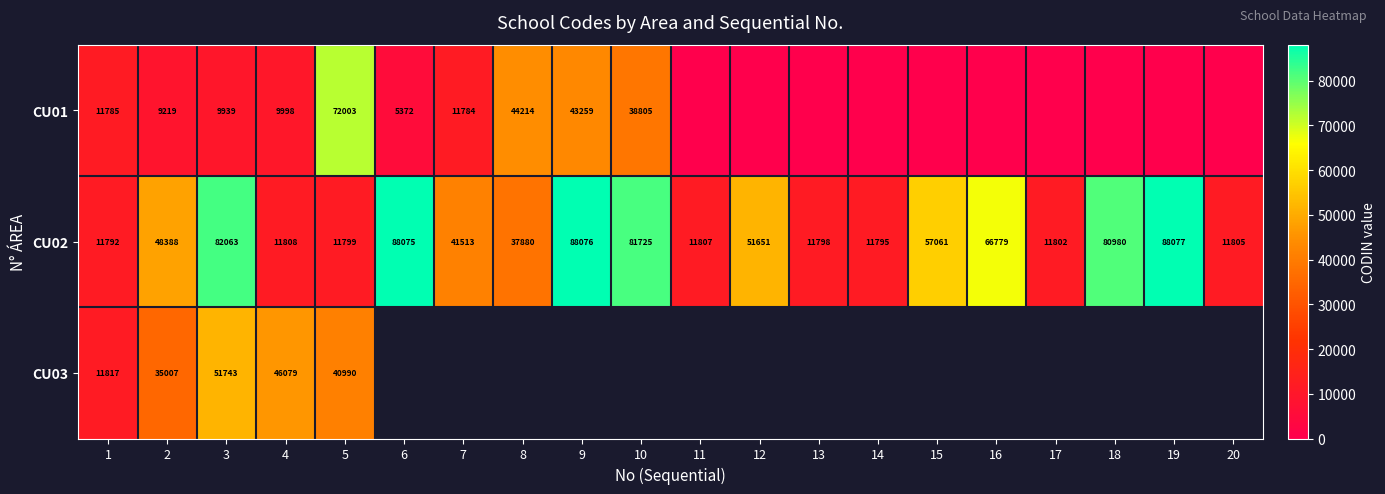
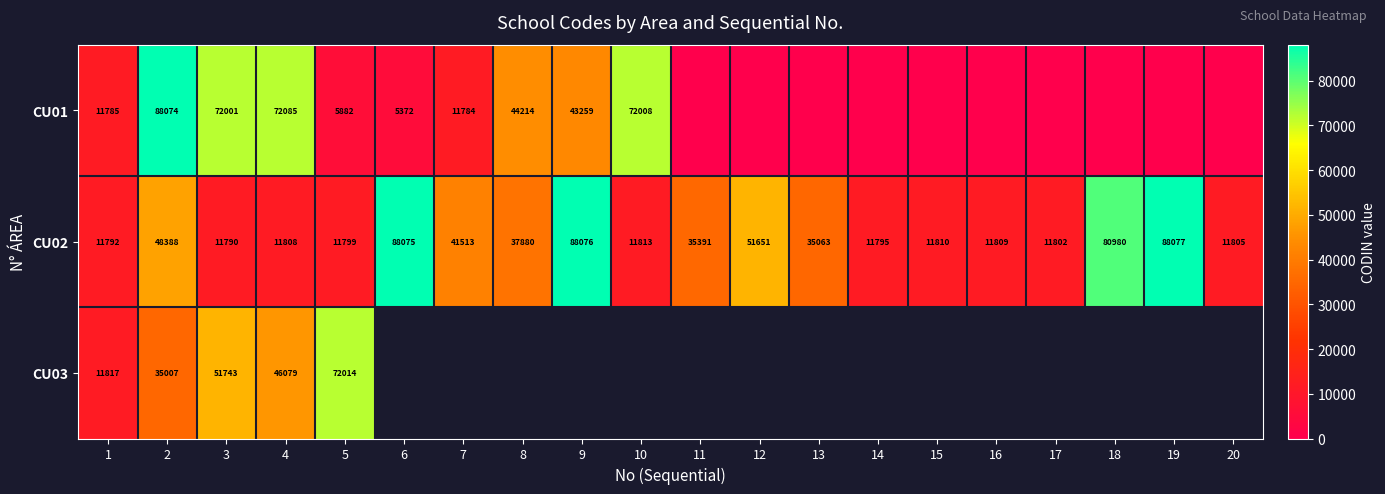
CU01, 2: 9219 -> 88074
CU01, 3: 9939 -> 72001
CU01, 4: 9998 -> 72085
CU01, 5: 72003 -> 5882
CU01, 10: 38805 -> 72008
CU02, 3: 82063 -> 11790
CU02, 10: 81725 -> 11813
CU02, 11: 11807 -> 35391
CU02, 13: 11798 -> 35063
CU02, 15: 57061 -> 11810
CU02, 16: 66779 -> 11809
CU03, 5: 40990 -> 72014
